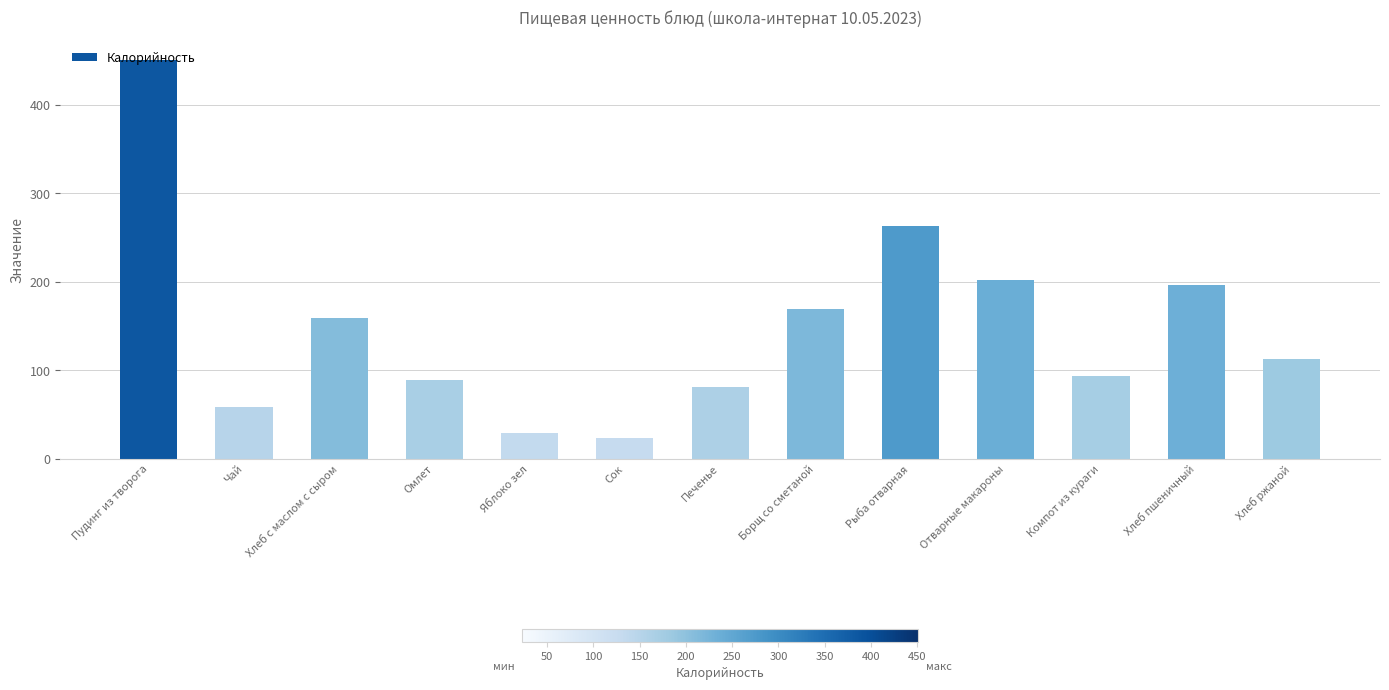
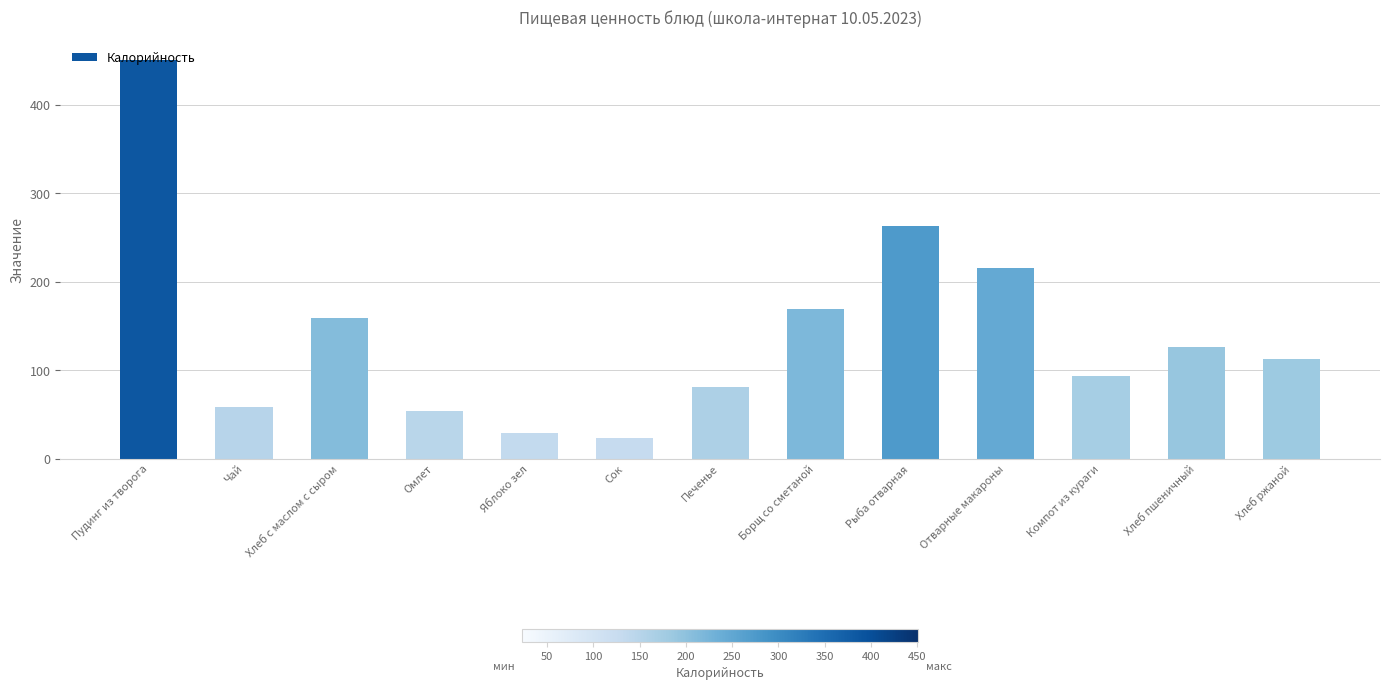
Омлет: 90 -> 50
Отварные макароны: 200 -> 220
Хлеб пшеничный: 200 -> 130
